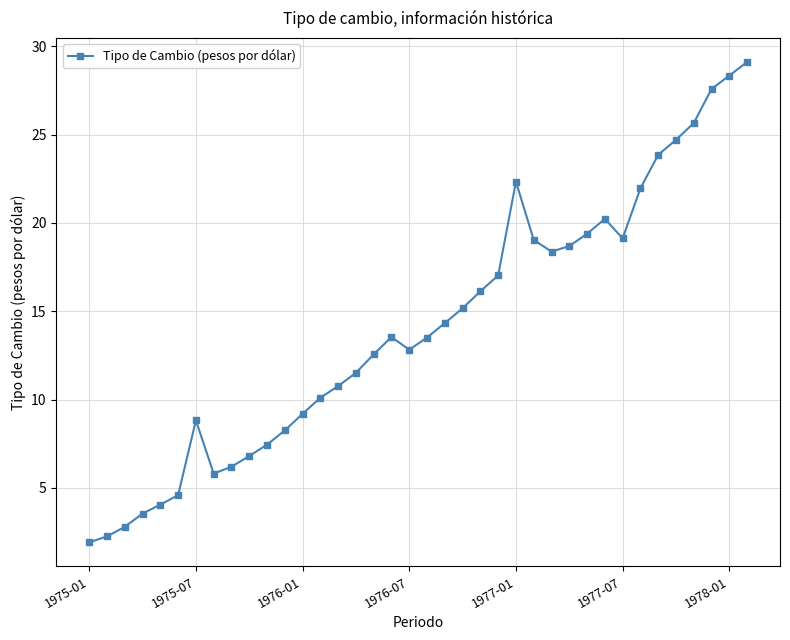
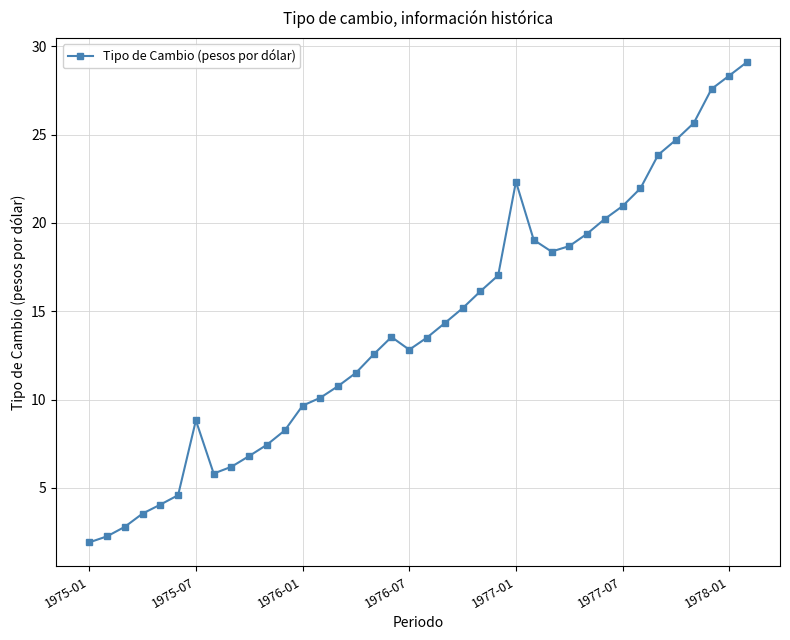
1976-01: 9.2 -> 9.7
1977-07: 19.1 -> 21.0
